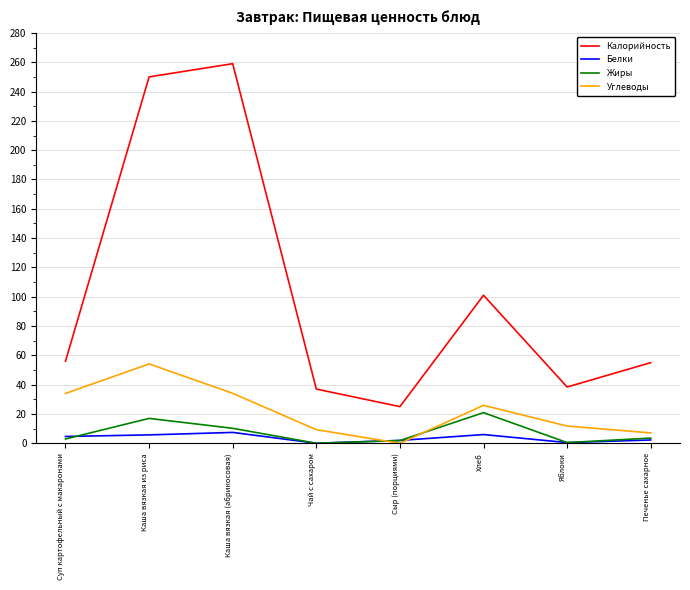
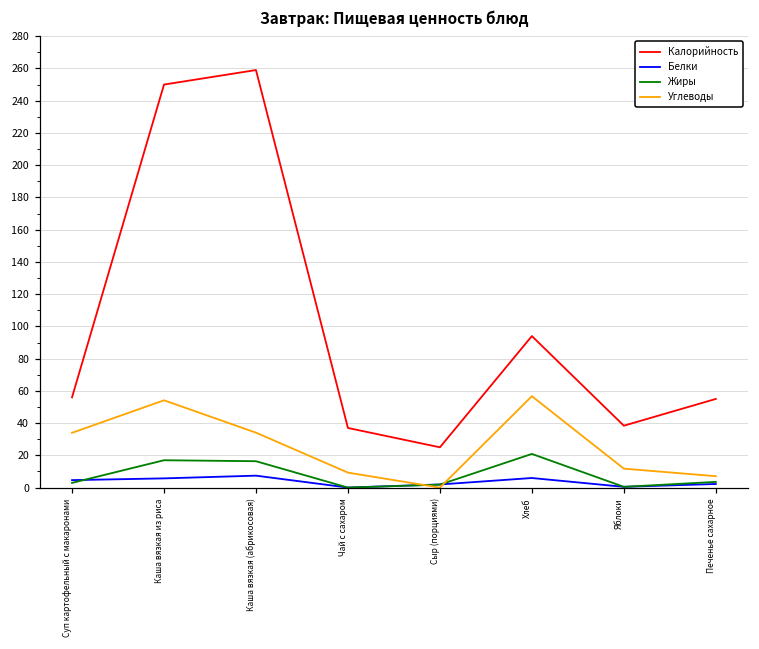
Жиры, Каша вязкая (абрикосовая): 10 -> 16
Калорийность, Хлеб: 101 -> 94
Углеводы, Хлеб: 26 -> 57
